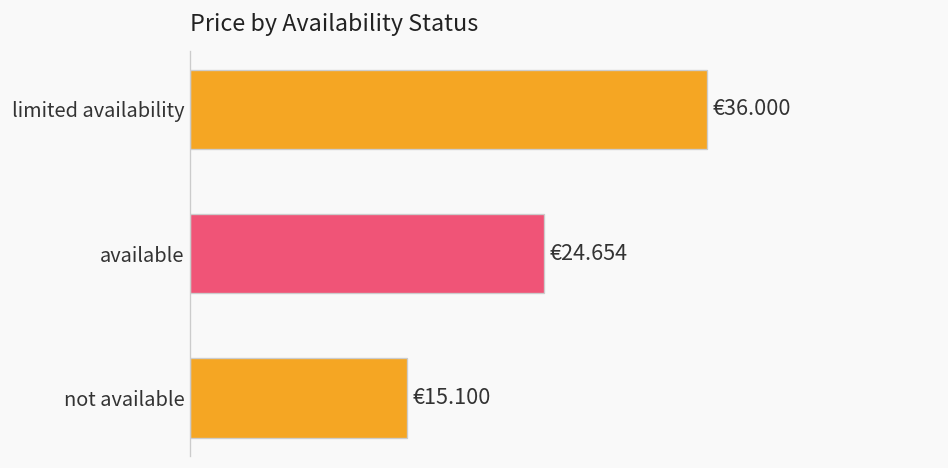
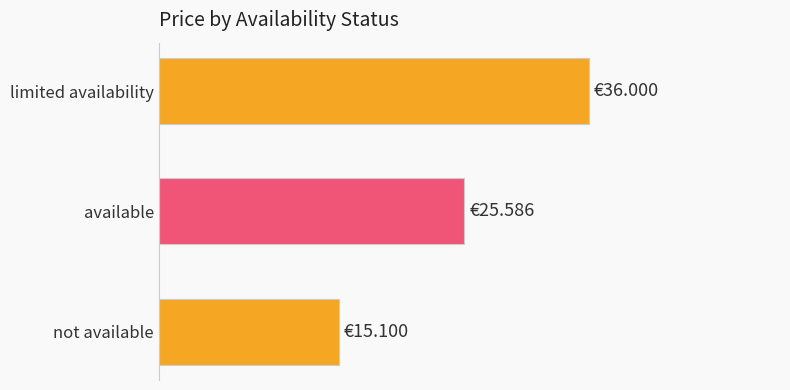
available: €24.654 -> €25.586
